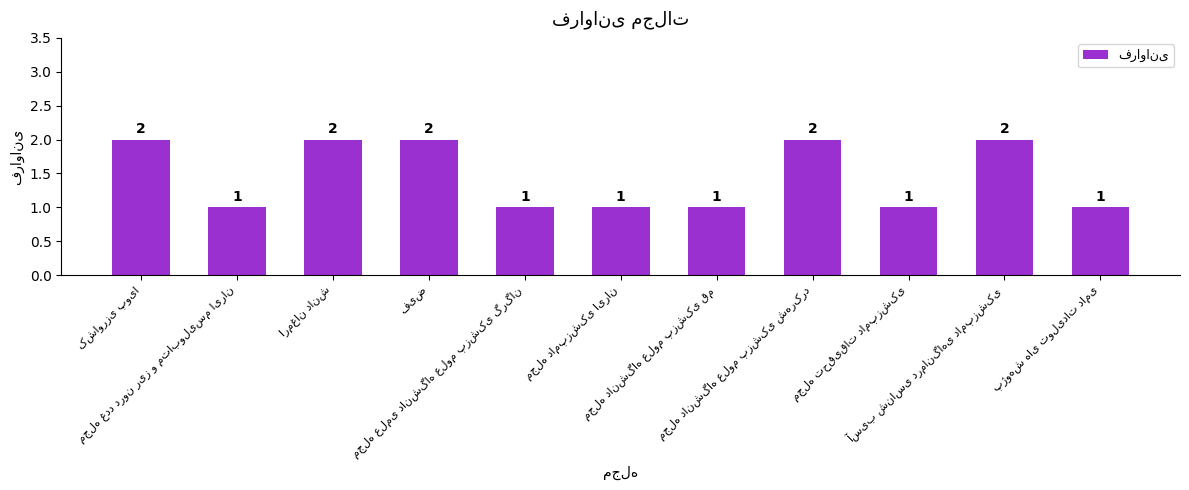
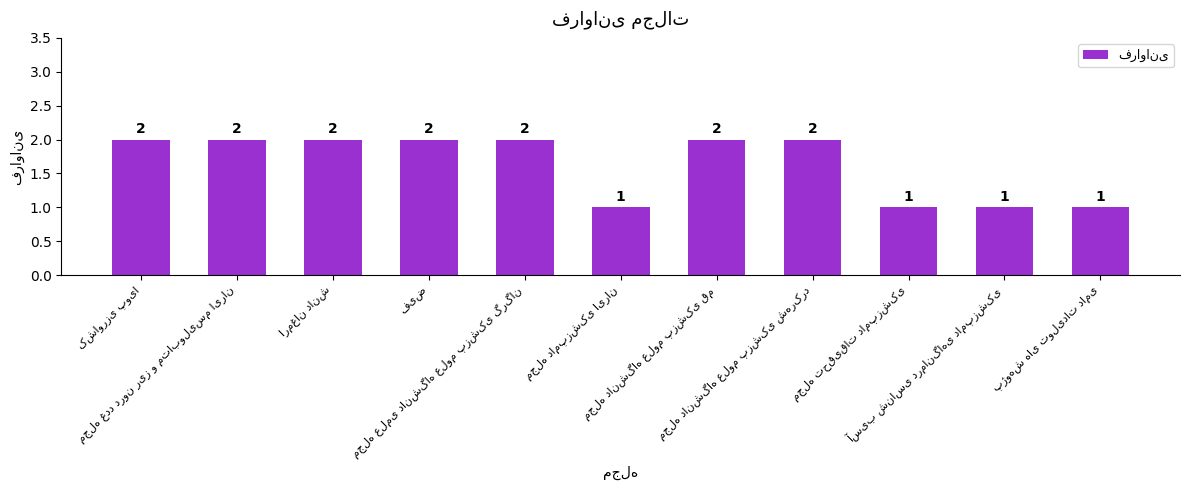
مجله غدد درون ریز و متابولیسم ایران: 1 -> 2
مجله علمی دانشگاه علوم پزشکی گرگان: 1 -> 2
مجله دانشگاه علوم پزشکی قم: 1 -> 2
آسیب شناسی درمانگاهی دامپزشکی: 2 -> 1
